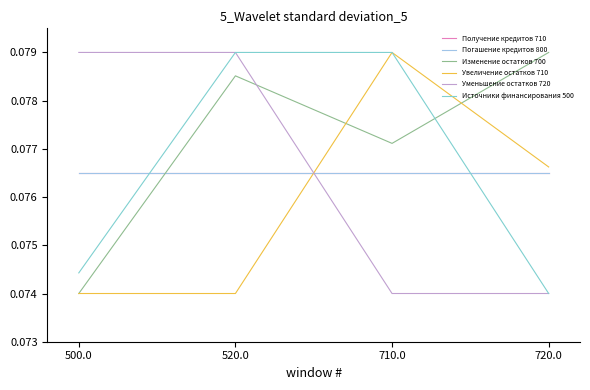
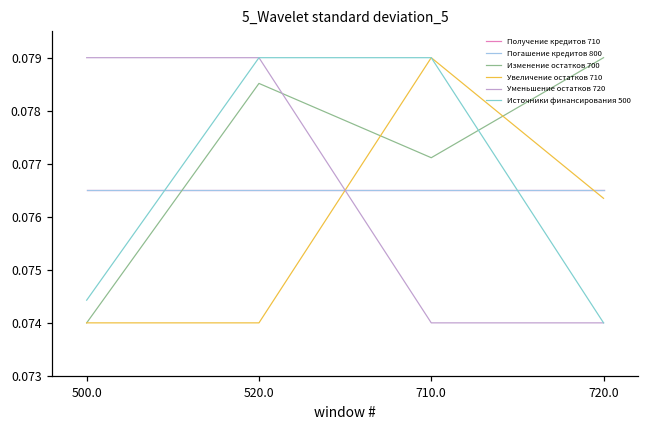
Увеличение остатков 710, 720.0: 0.0766 -> 0.0763
